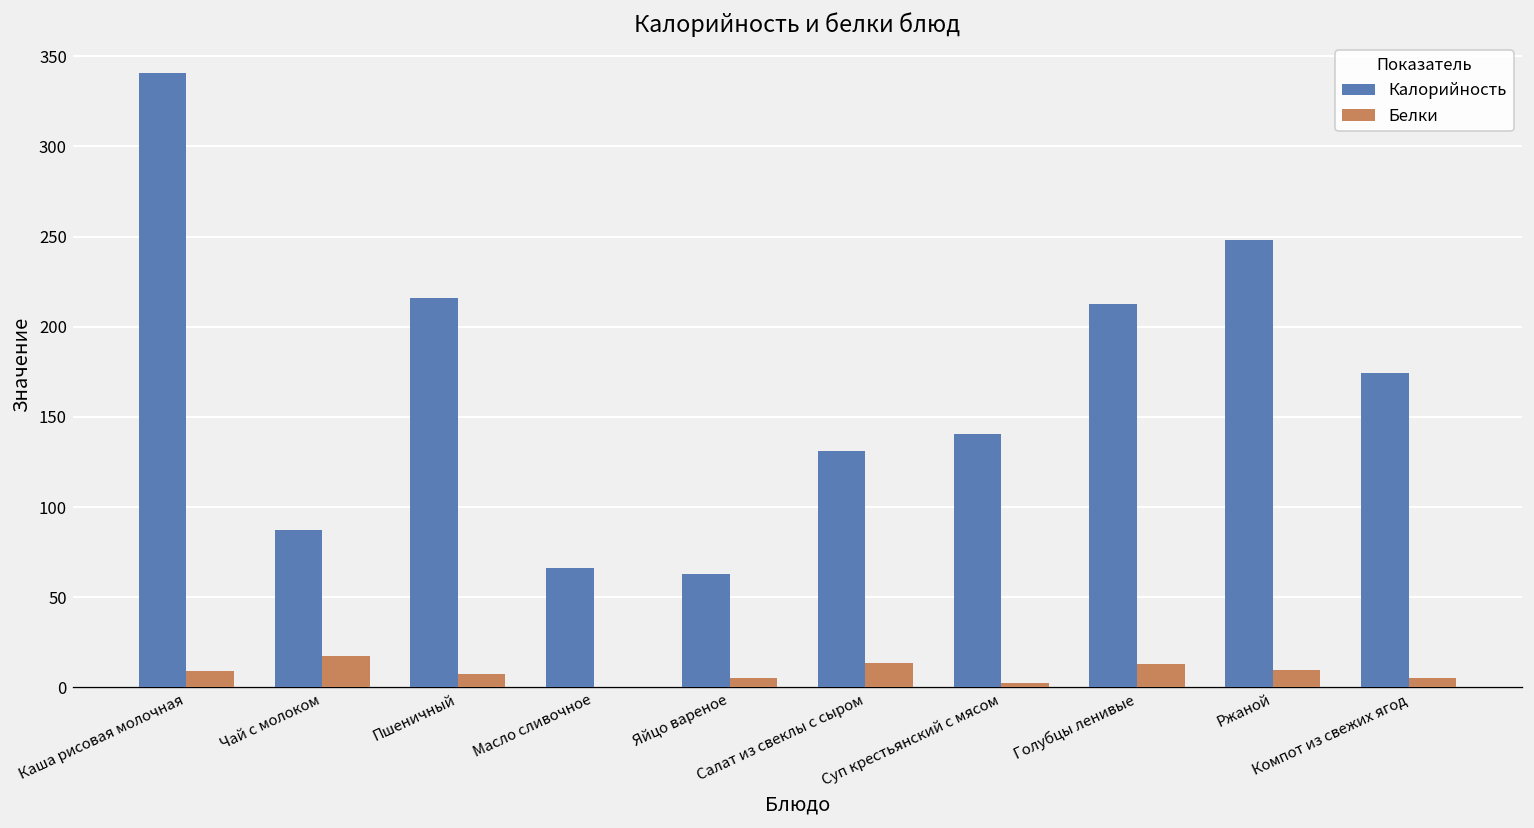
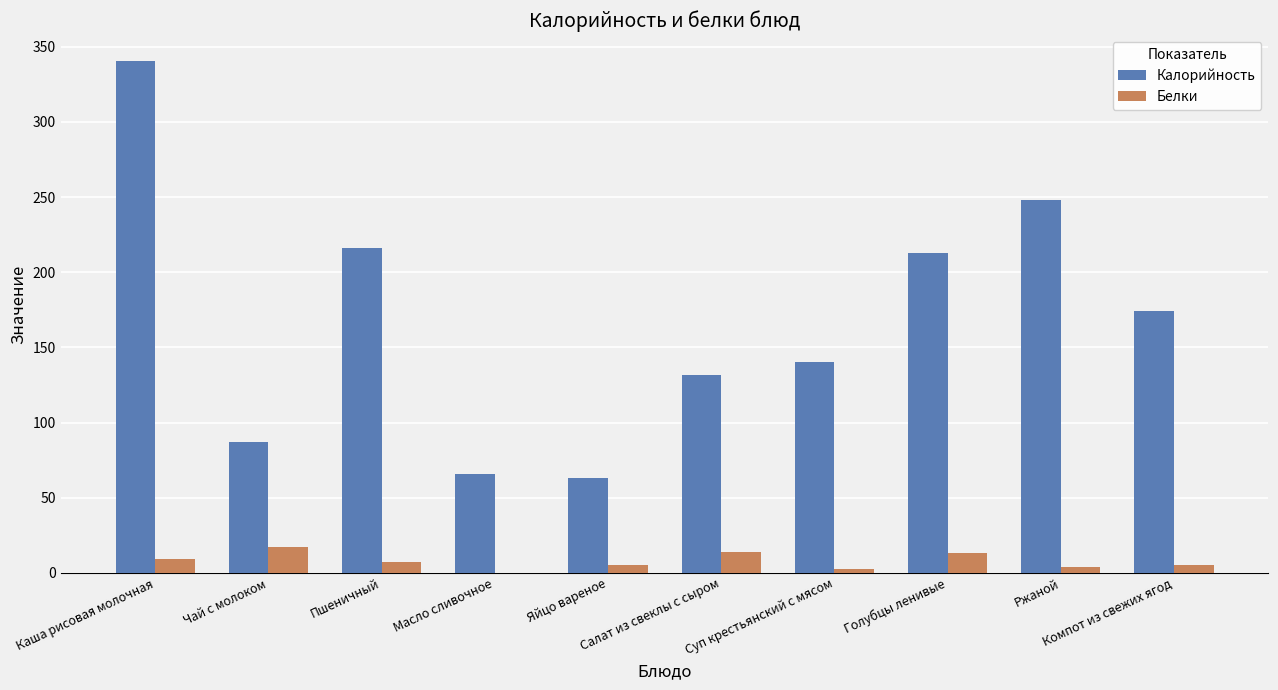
Белки, Ржаной: 10 -> 4
